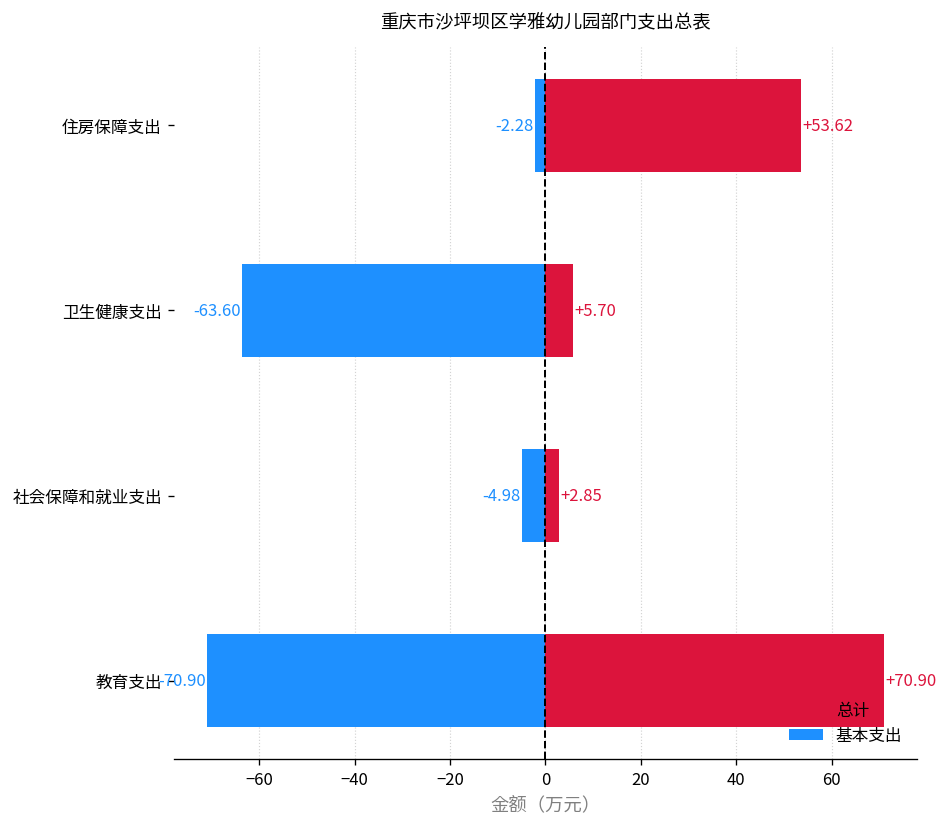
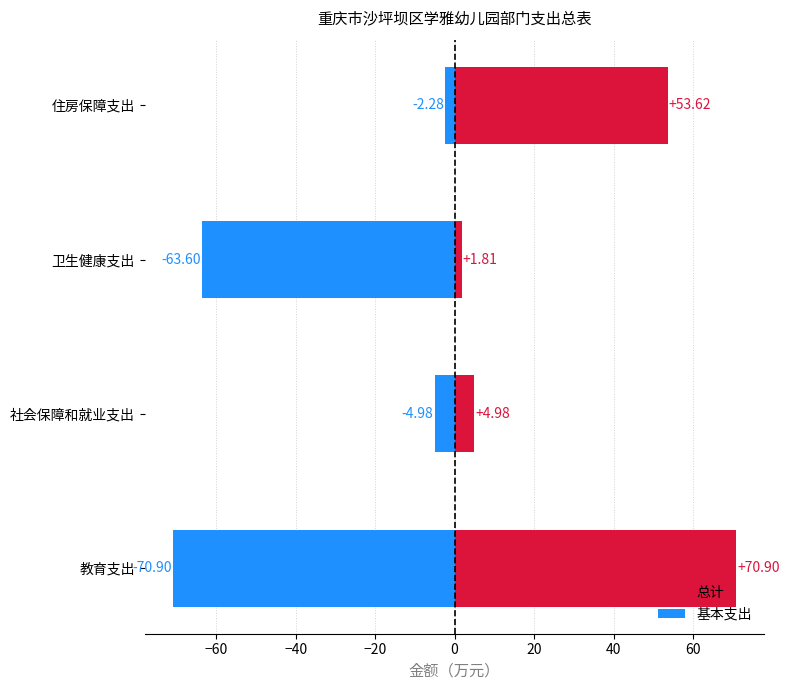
总计, 卫生健康支出: +5.70 -> +1.81
总计, 社会保障和就业支出: +2.85 -> +4.98
